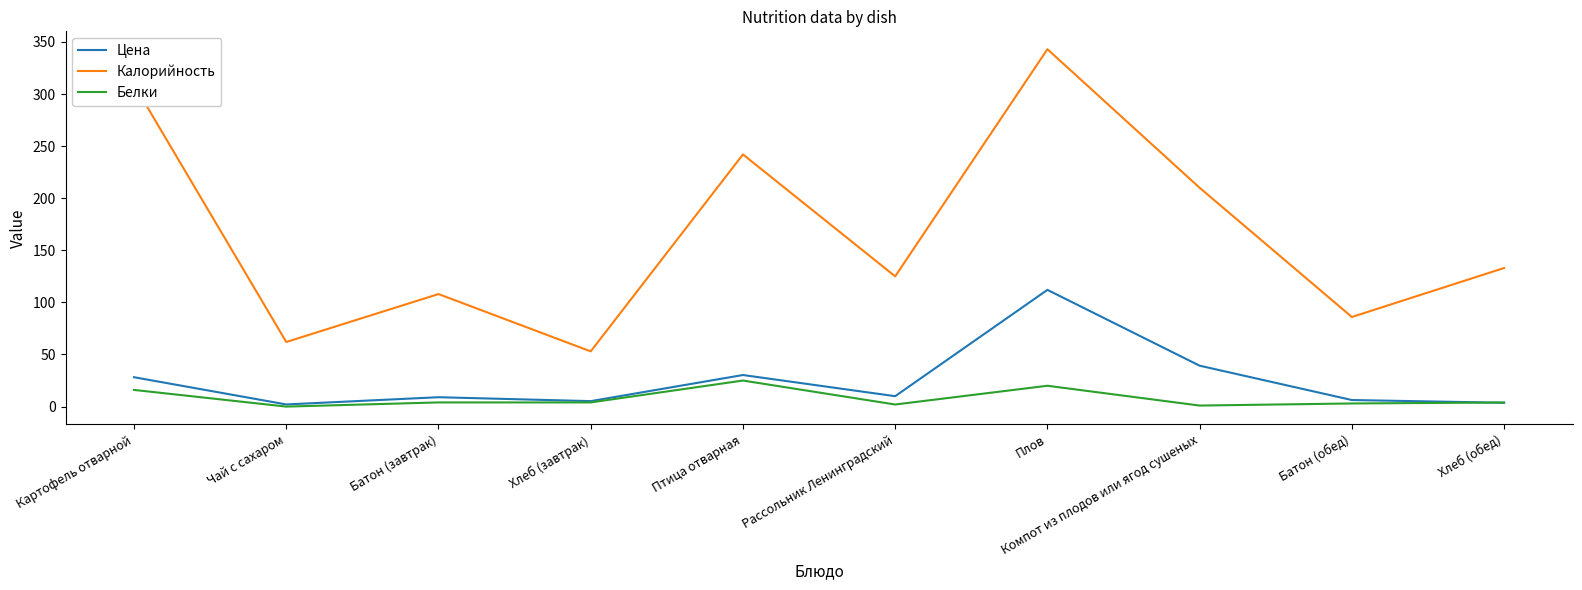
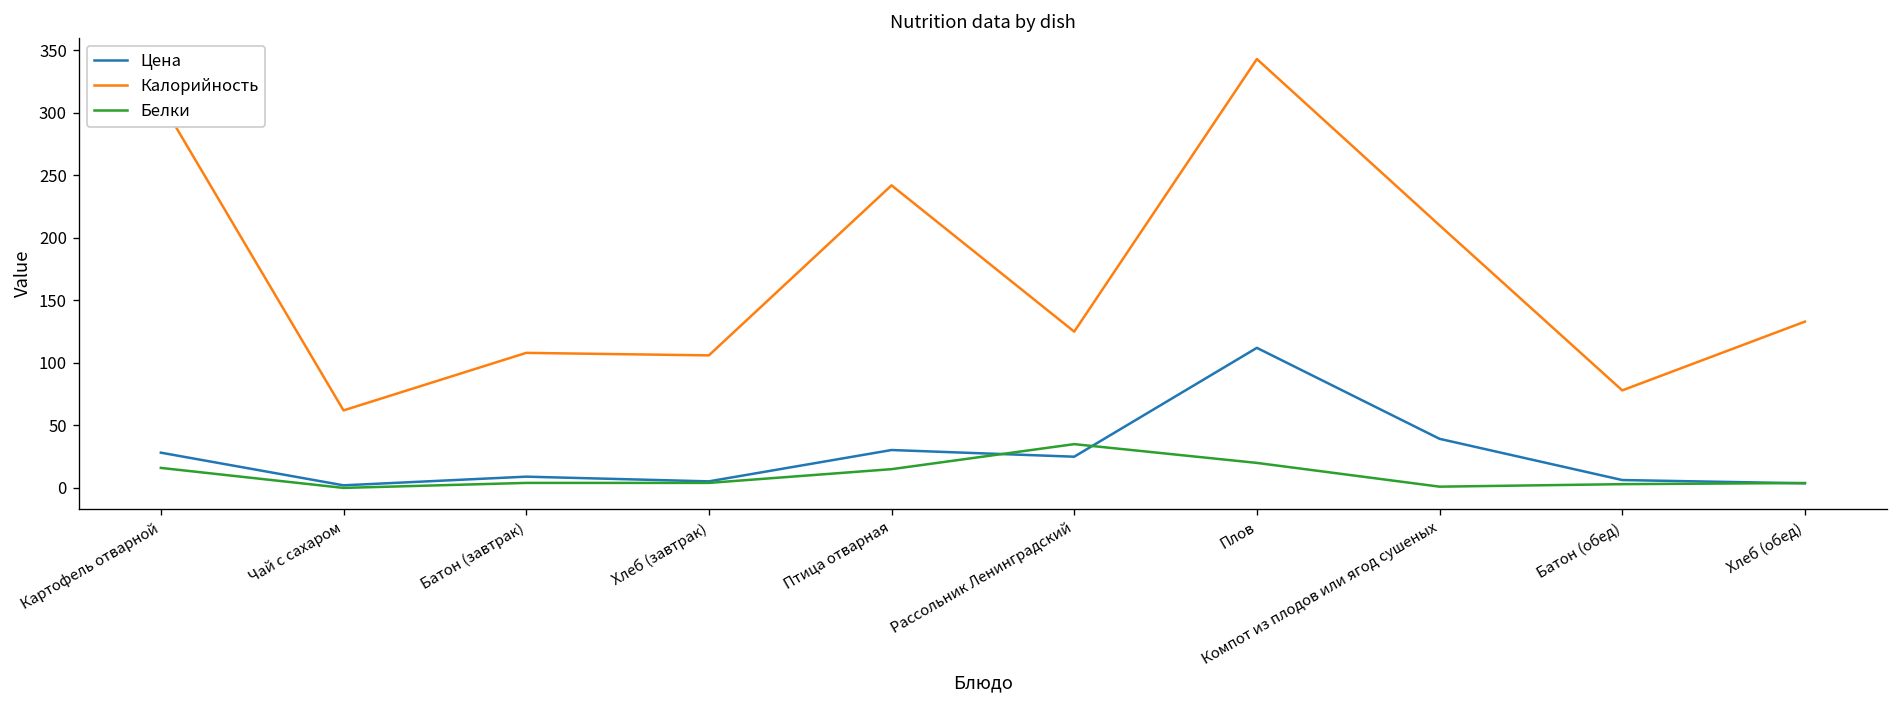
Калорийность, Хлеб (завтрак): 53 -> 106
Белки, Птица отварная: 25 -> 15
Цена, Рассольник Ленинградский: 10 -> 25
Белки, Рассольник Ленинградский: 2 -> 35
Калорийность, Батон (обед): 86 -> 78
